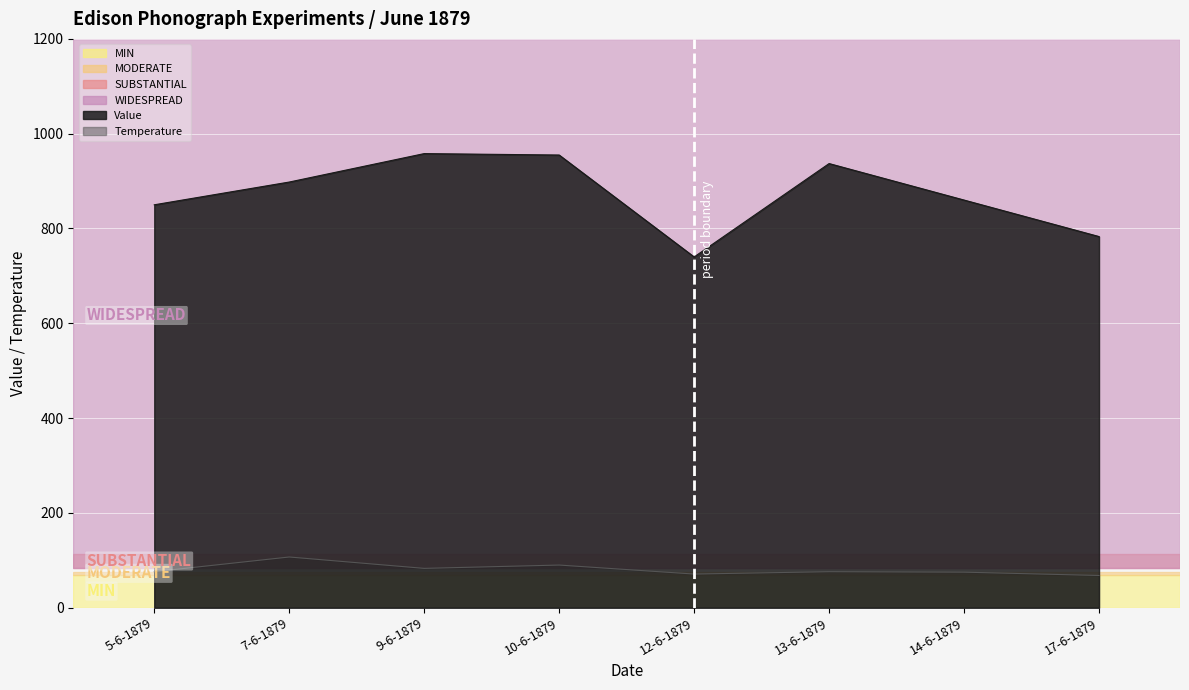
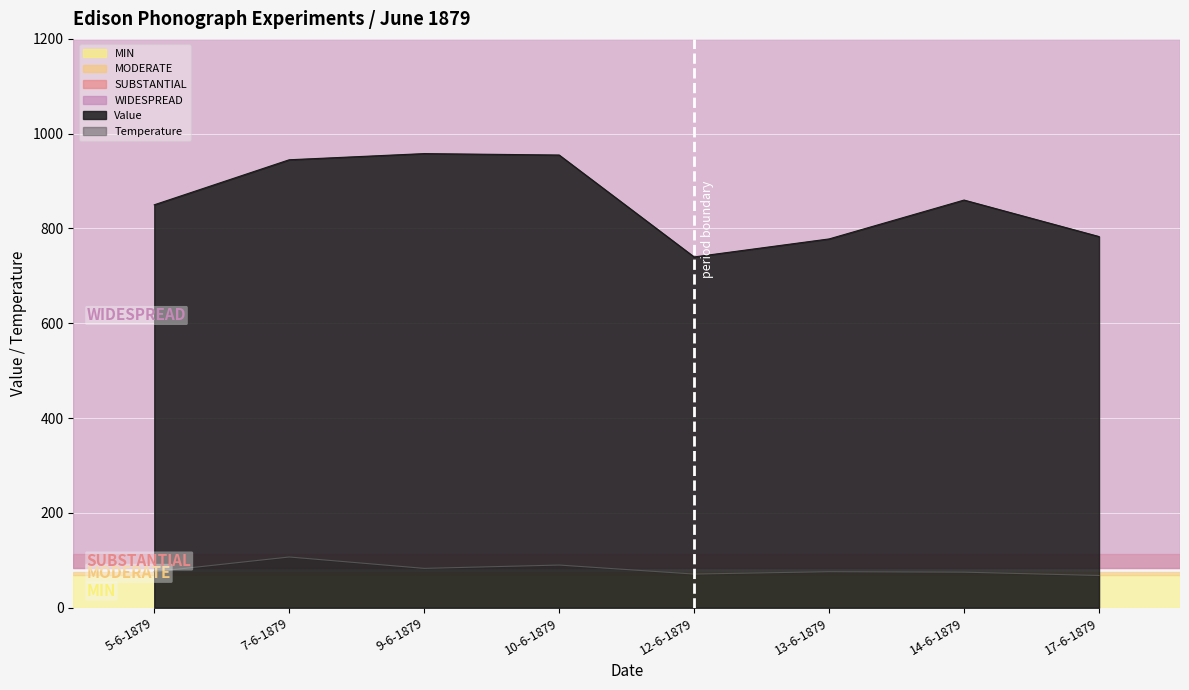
Value, 7-6-1879: 900 -> 950
Value, 13-6-1879: 940 -> 780
